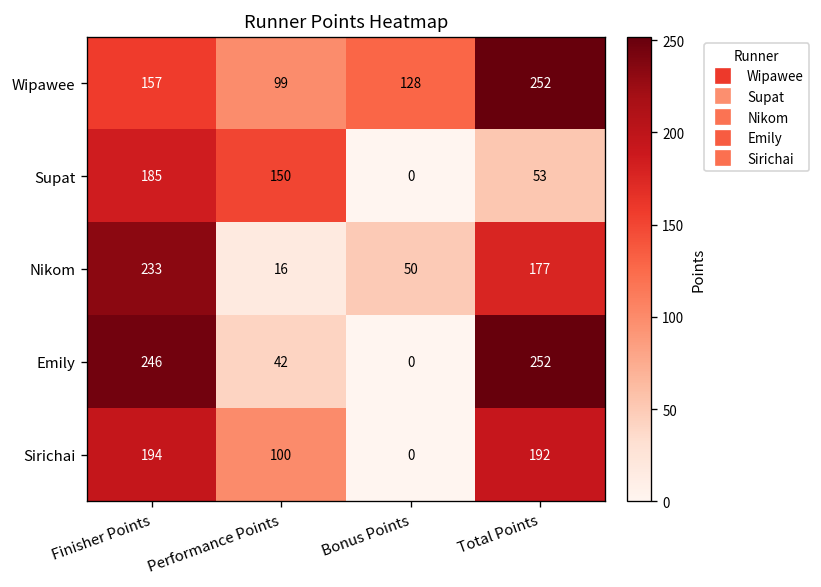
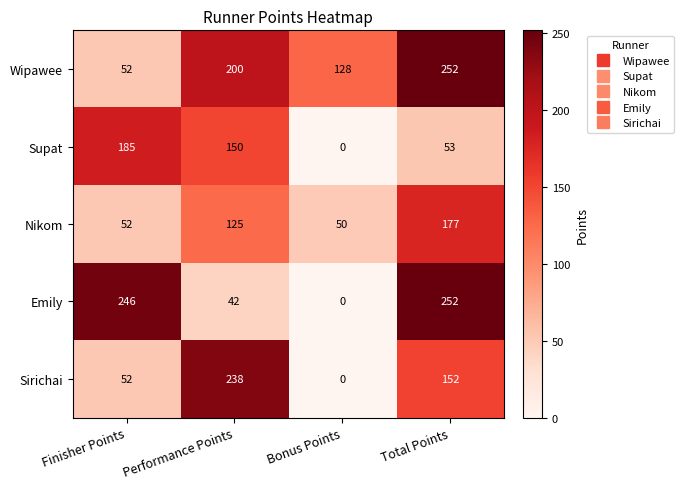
Wipawee, Finisher Points: 157 -> 52
Wipawee, Performance Points: 99 -> 200
Nikom, Finisher Points: 233 -> 52
Nikom, Performance Points: 16 -> 125
Sirichai, Finisher Points: 194 -> 52
Sirichai, Performance Points: 100 -> 238
Sirichai, Total Points: 192 -> 152
